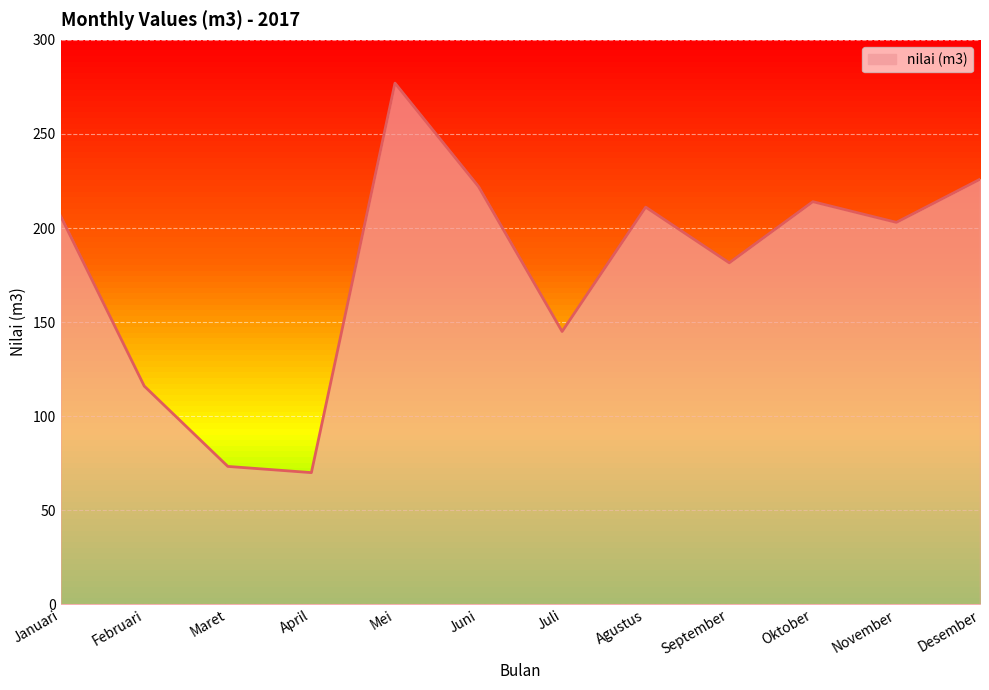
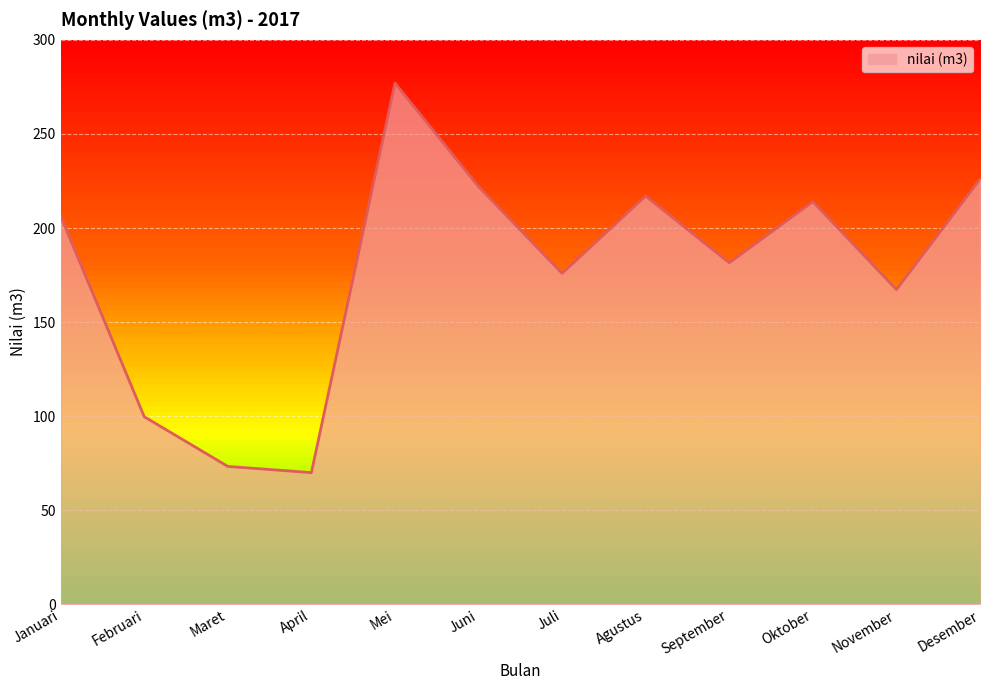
Februari: 116 -> 100
Juli: 145 -> 176
Agustus: 211 -> 217
November: 203 -> 167
